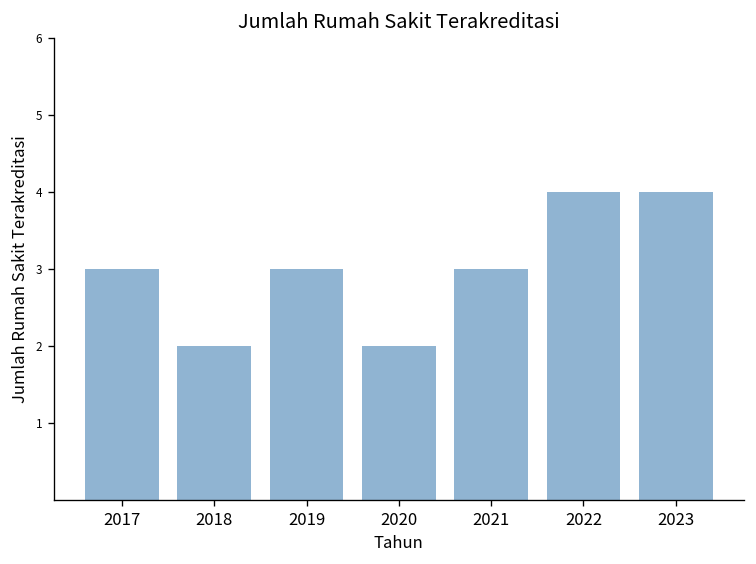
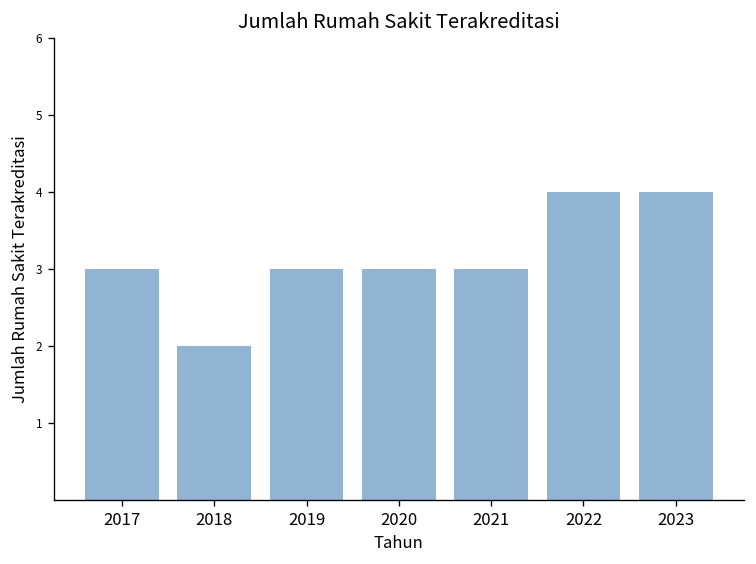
2020: 2 -> 3
